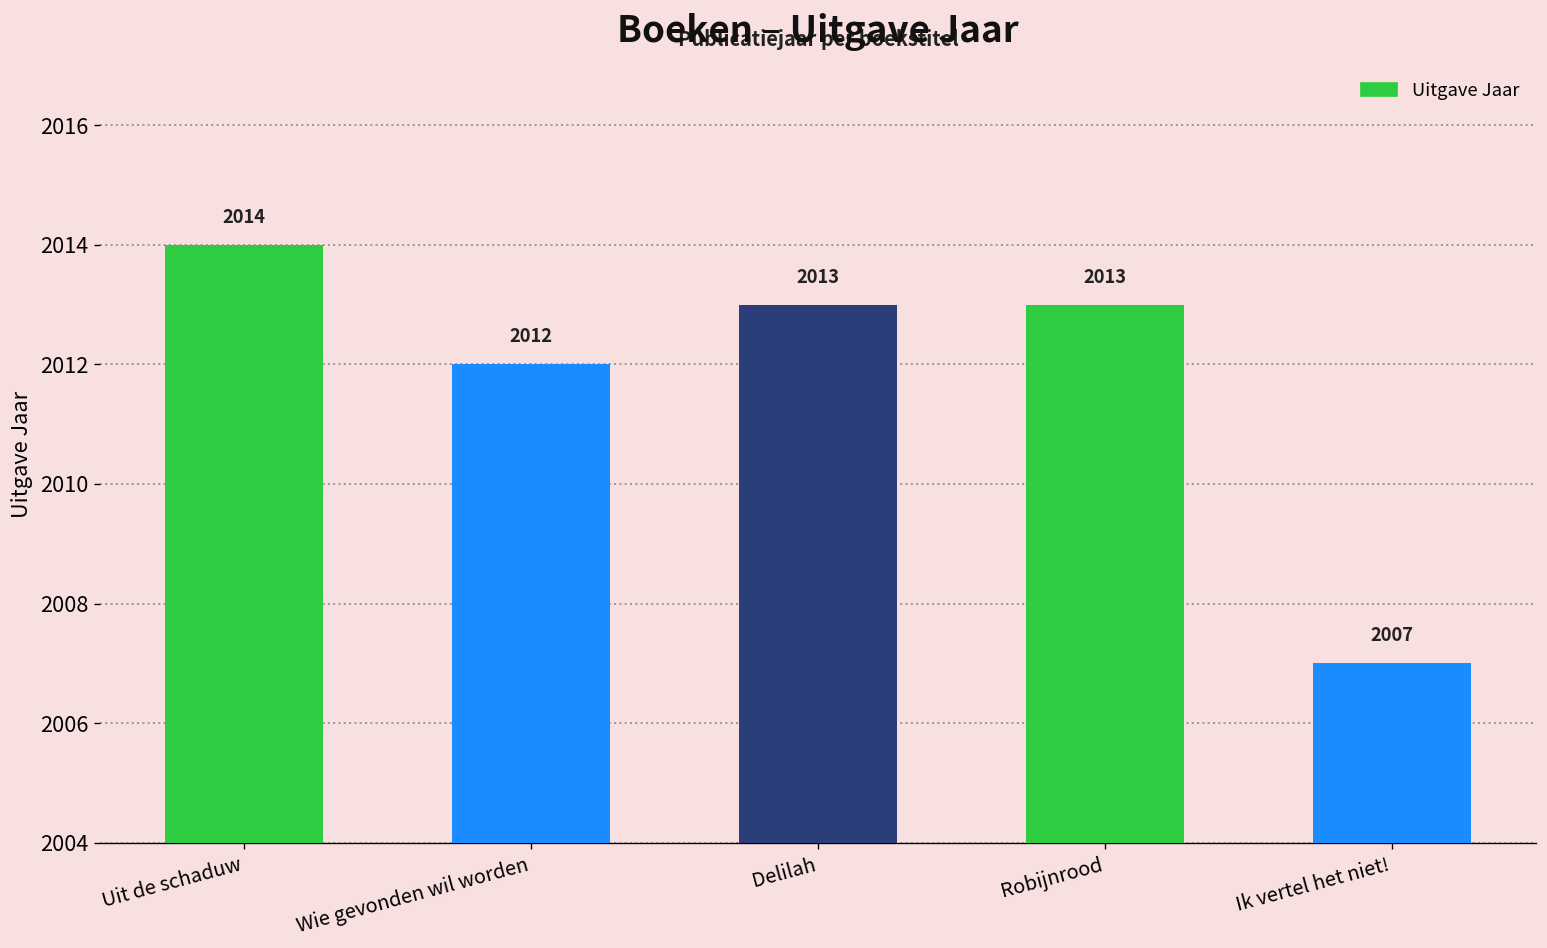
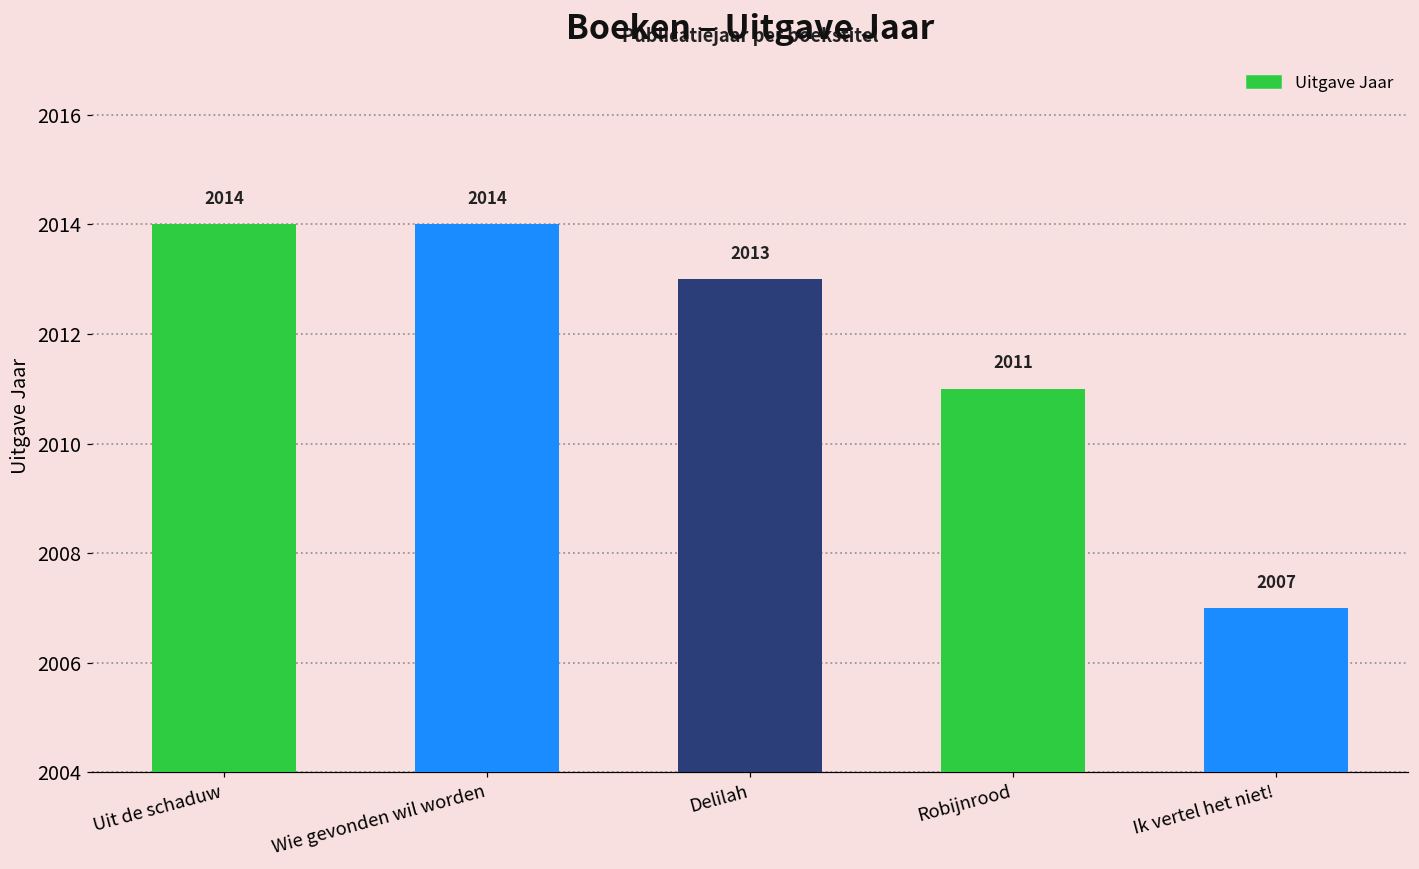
Wie gevonden wil worden: 2012 -> 2014
Robijnrood: 2013 -> 2011
